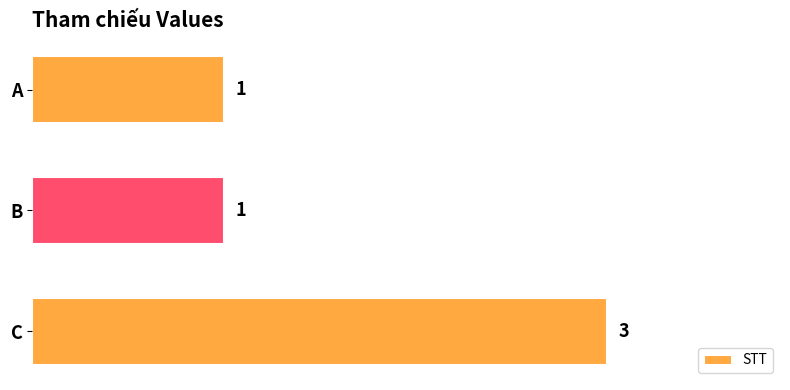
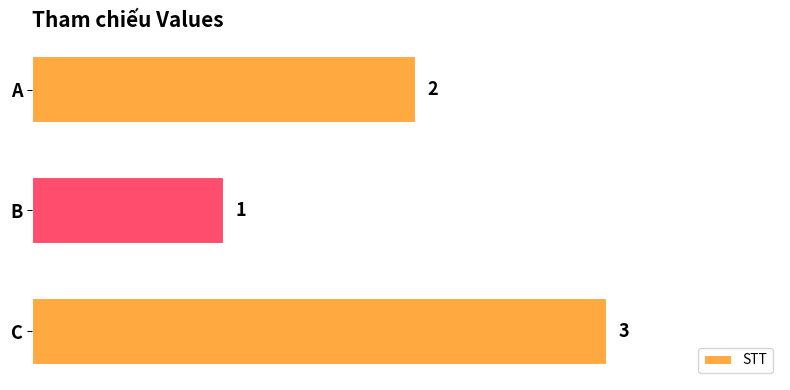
A: 1 -> 2
